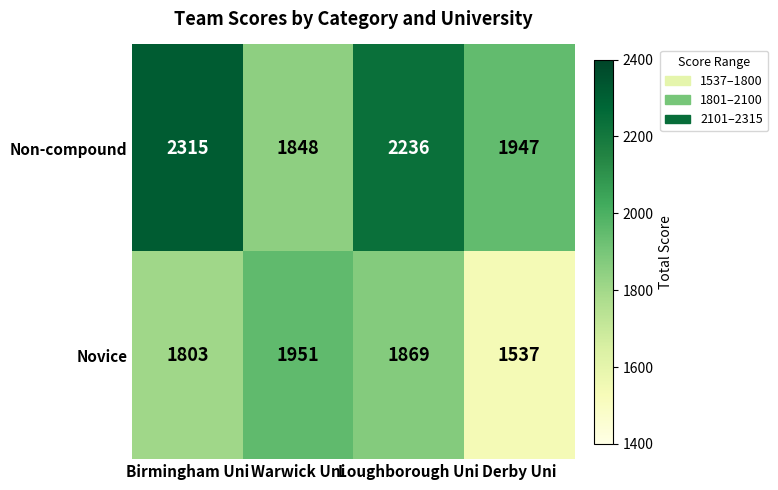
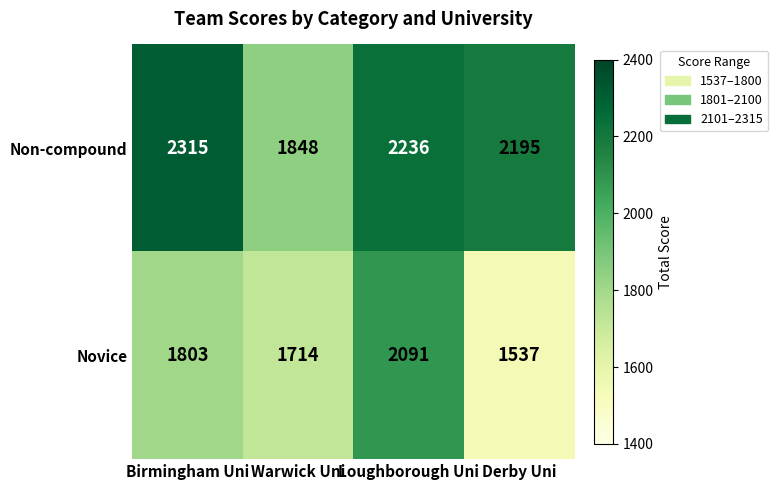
Non-compound, Derby Uni: 1947 -> 2195
Novice, Warwick Uni: 1951 -> 1714
Novice, Loughborough Uni: 1869 -> 2091
